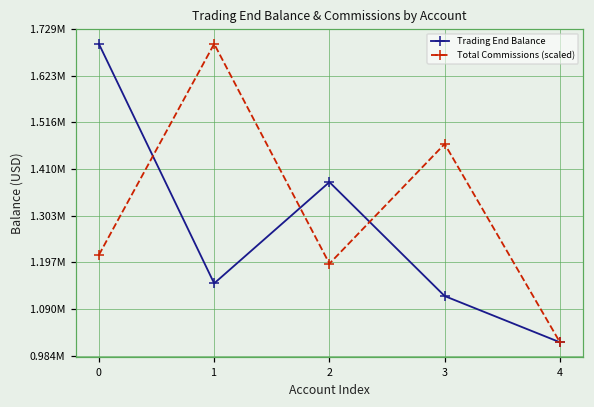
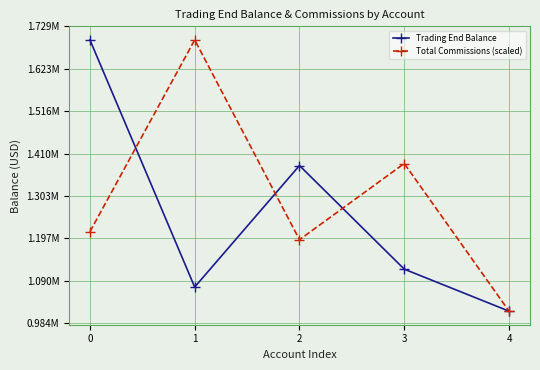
Trading End Balance, 1: 1150000 -> 1070000
Total Commissions (scaled), 3: 1470000 -> 1380000
